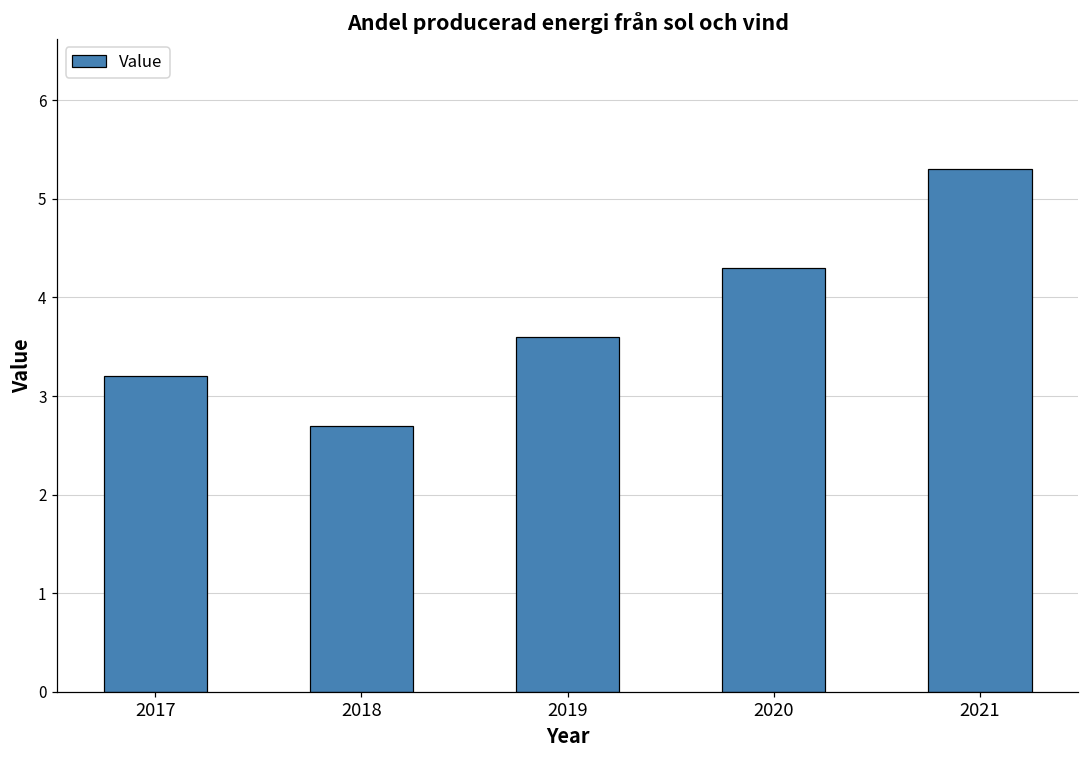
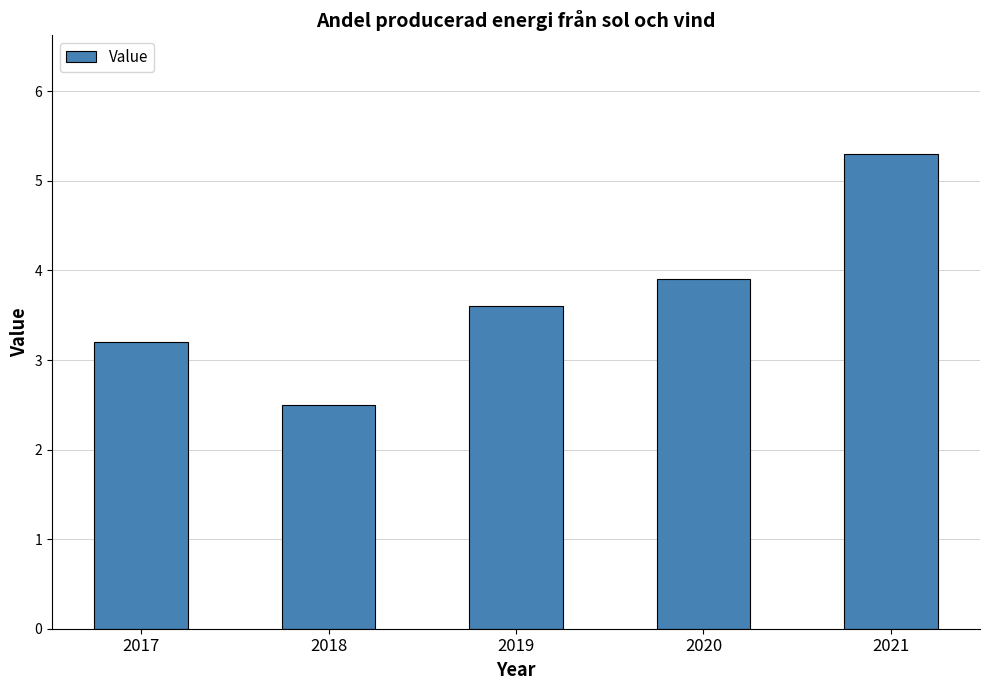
2018: 2.7 -> 2.5
2020: 4.3 -> 3.9
